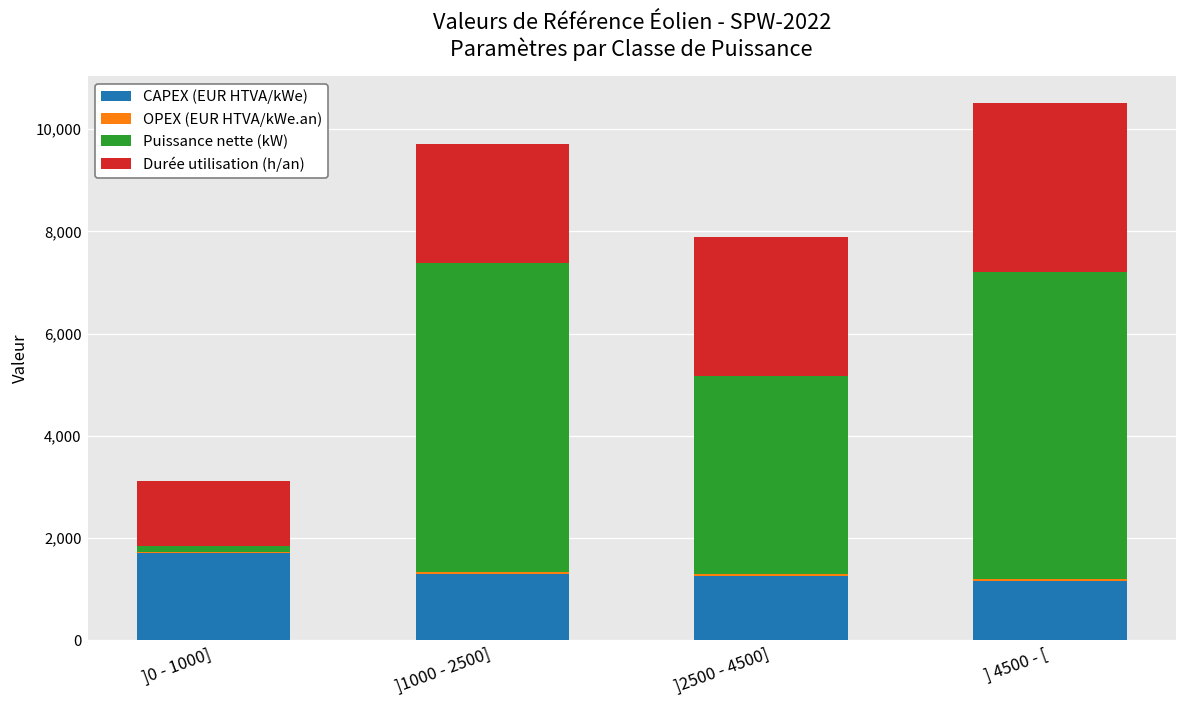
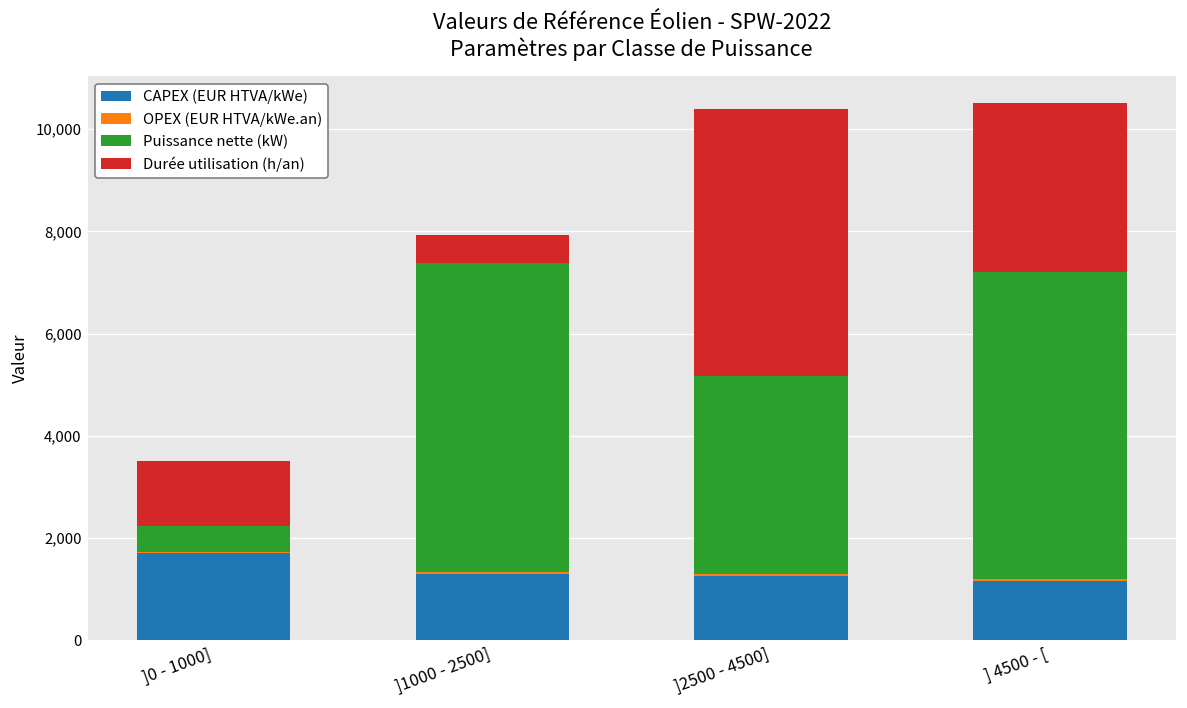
Puissance nette (kW), ]0 - 1000]: 100 -> 500
Durée utilisation (h/an), ]1000 - 2500]: 2,300 -> 600
Durée utilisation (h/an), ]2500 - 4500]: 2,700 -> 5,200
